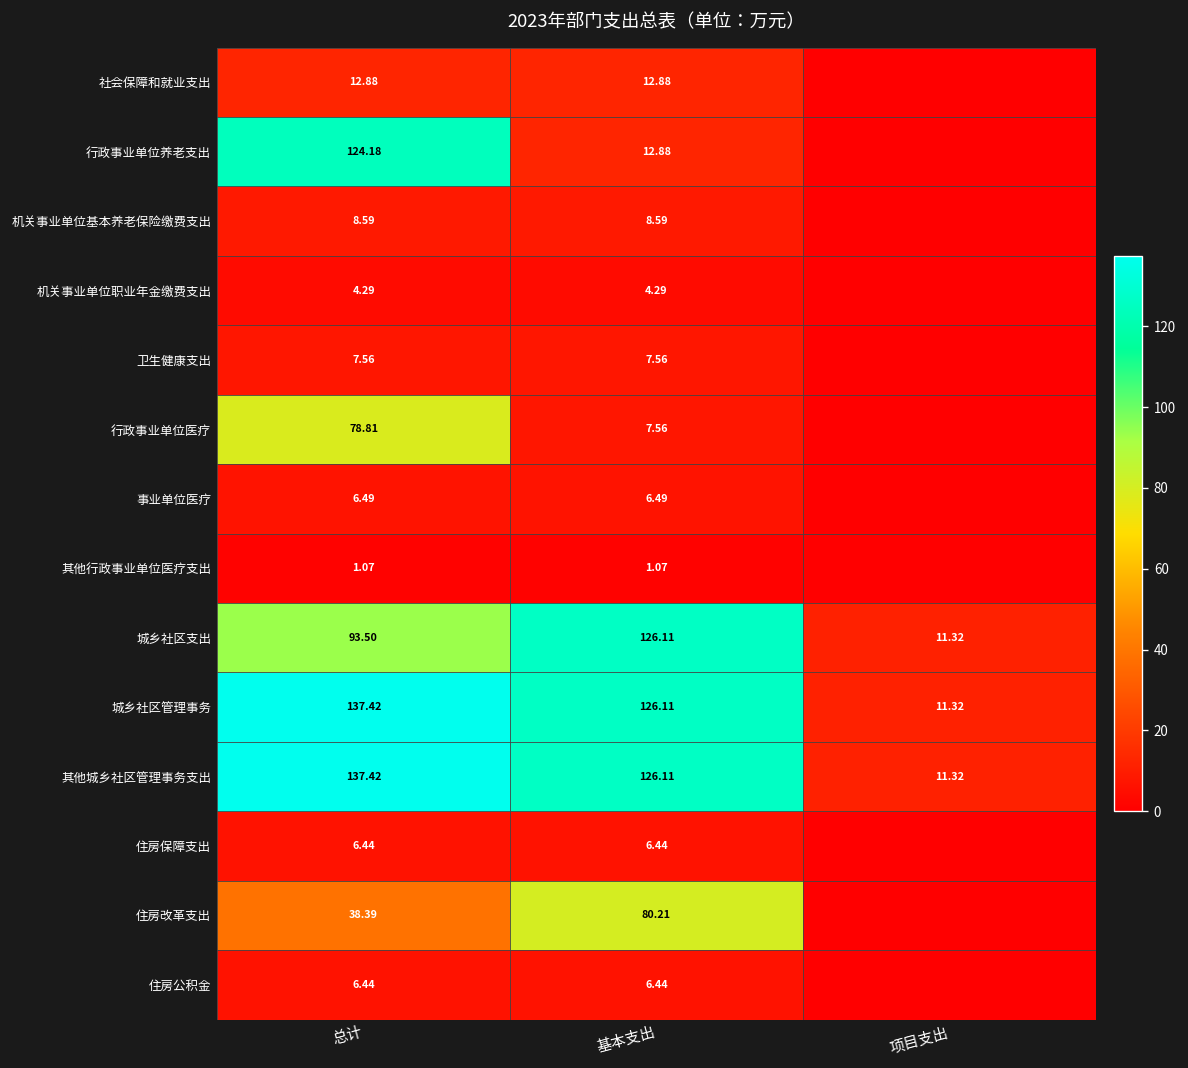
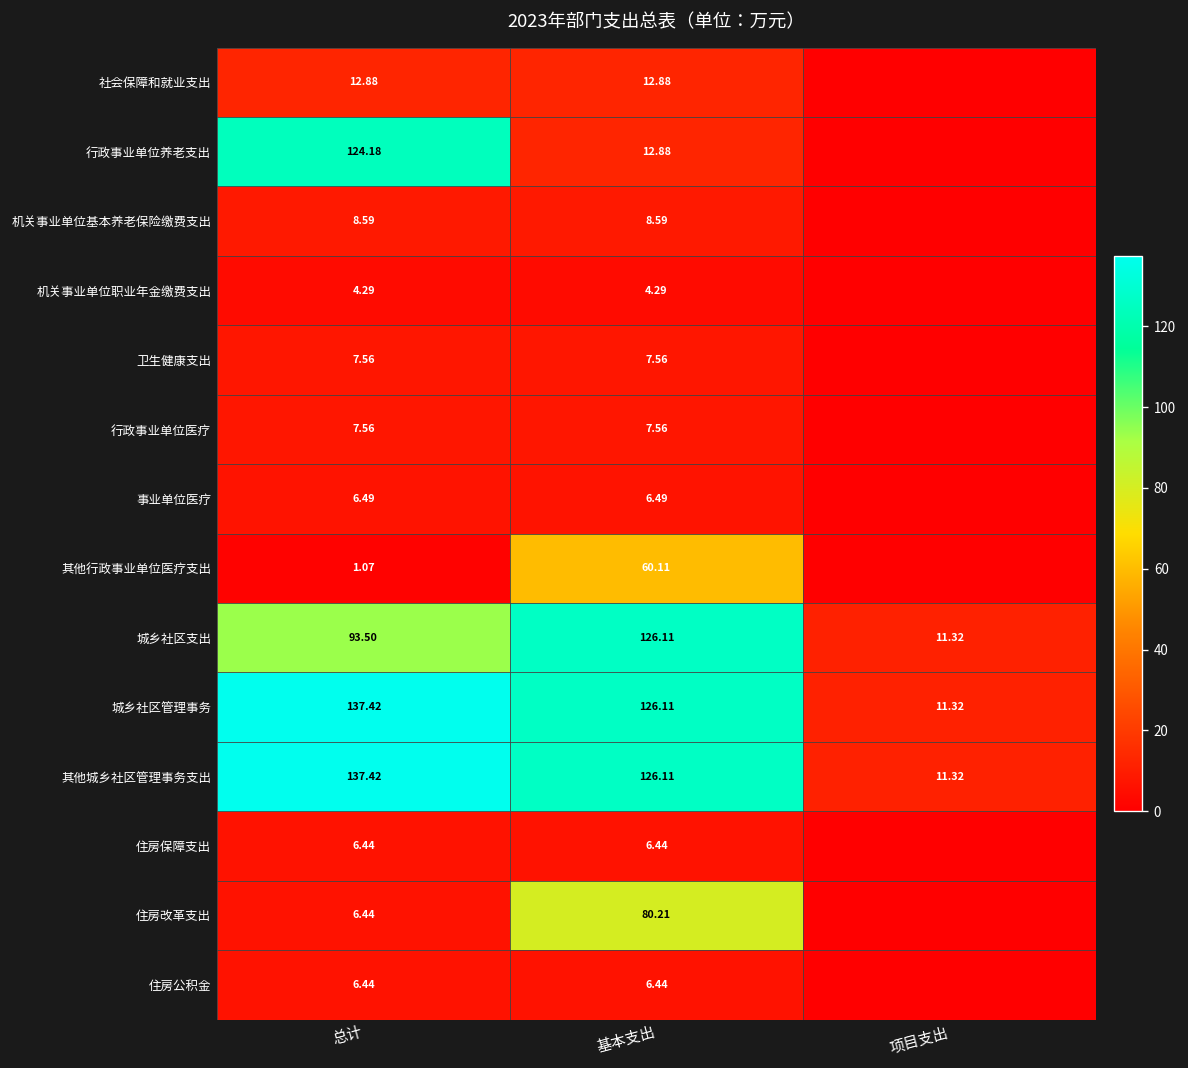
行政事业单位医疗, 总计: 78.81 -> 7.56
其他行政事业单位医疗支出, 基本支出: 1.07 -> 60.11
住房改革支出, 总计: 38.39 -> 6.44
